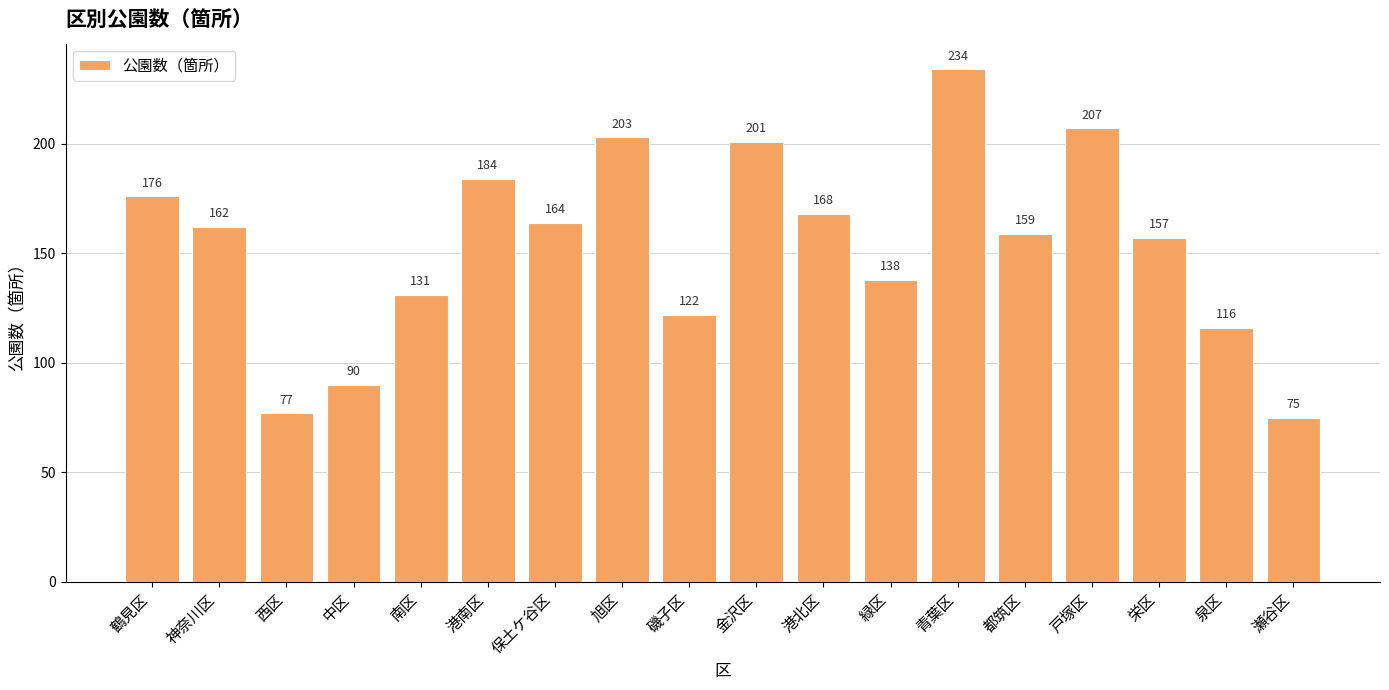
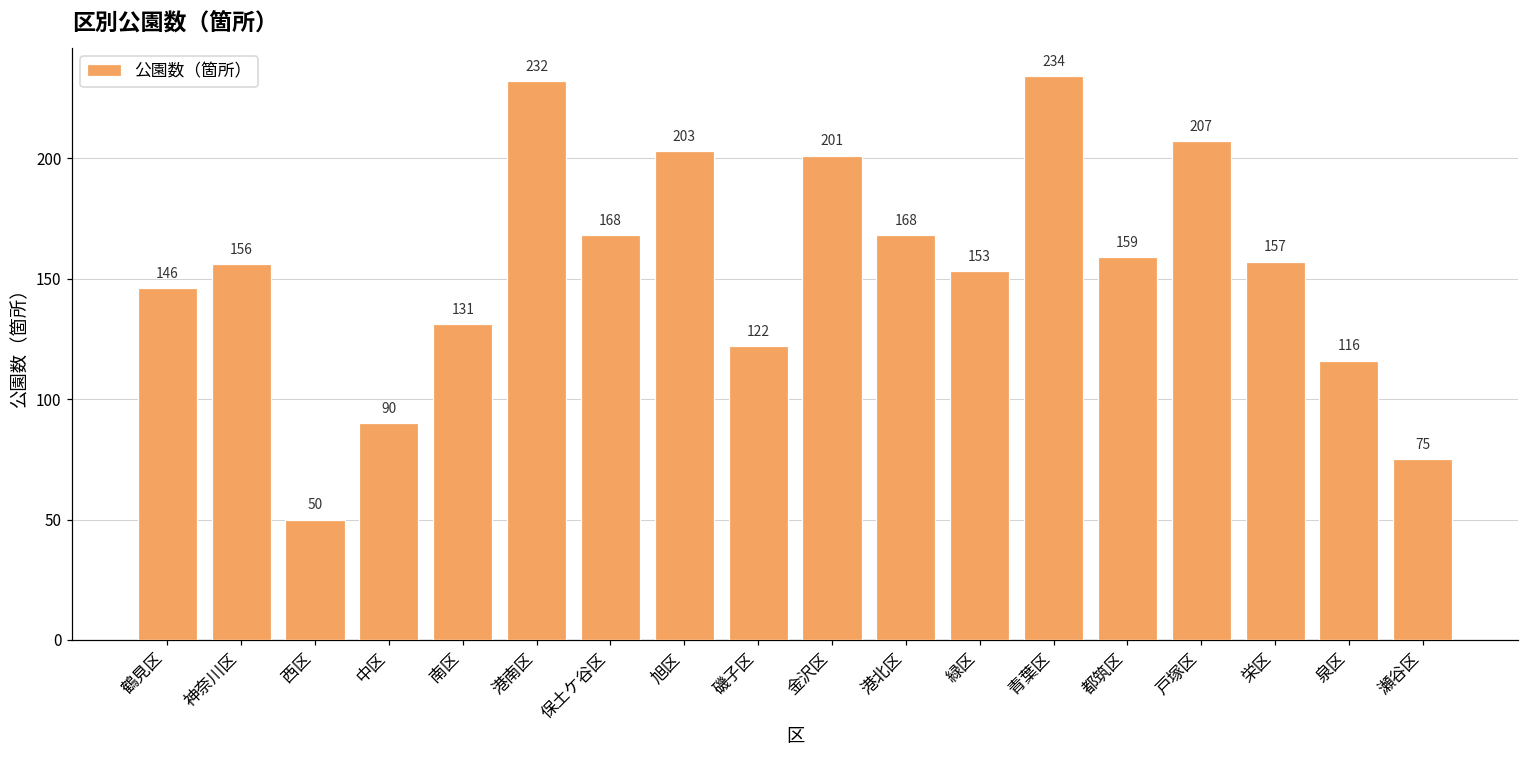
鶴見区: 176 -> 146
神奈川区: 162 -> 156
西区: 77 -> 50
港南区: 184 -> 232
保土ケ谷区: 164 -> 168
緑区: 138 -> 153
